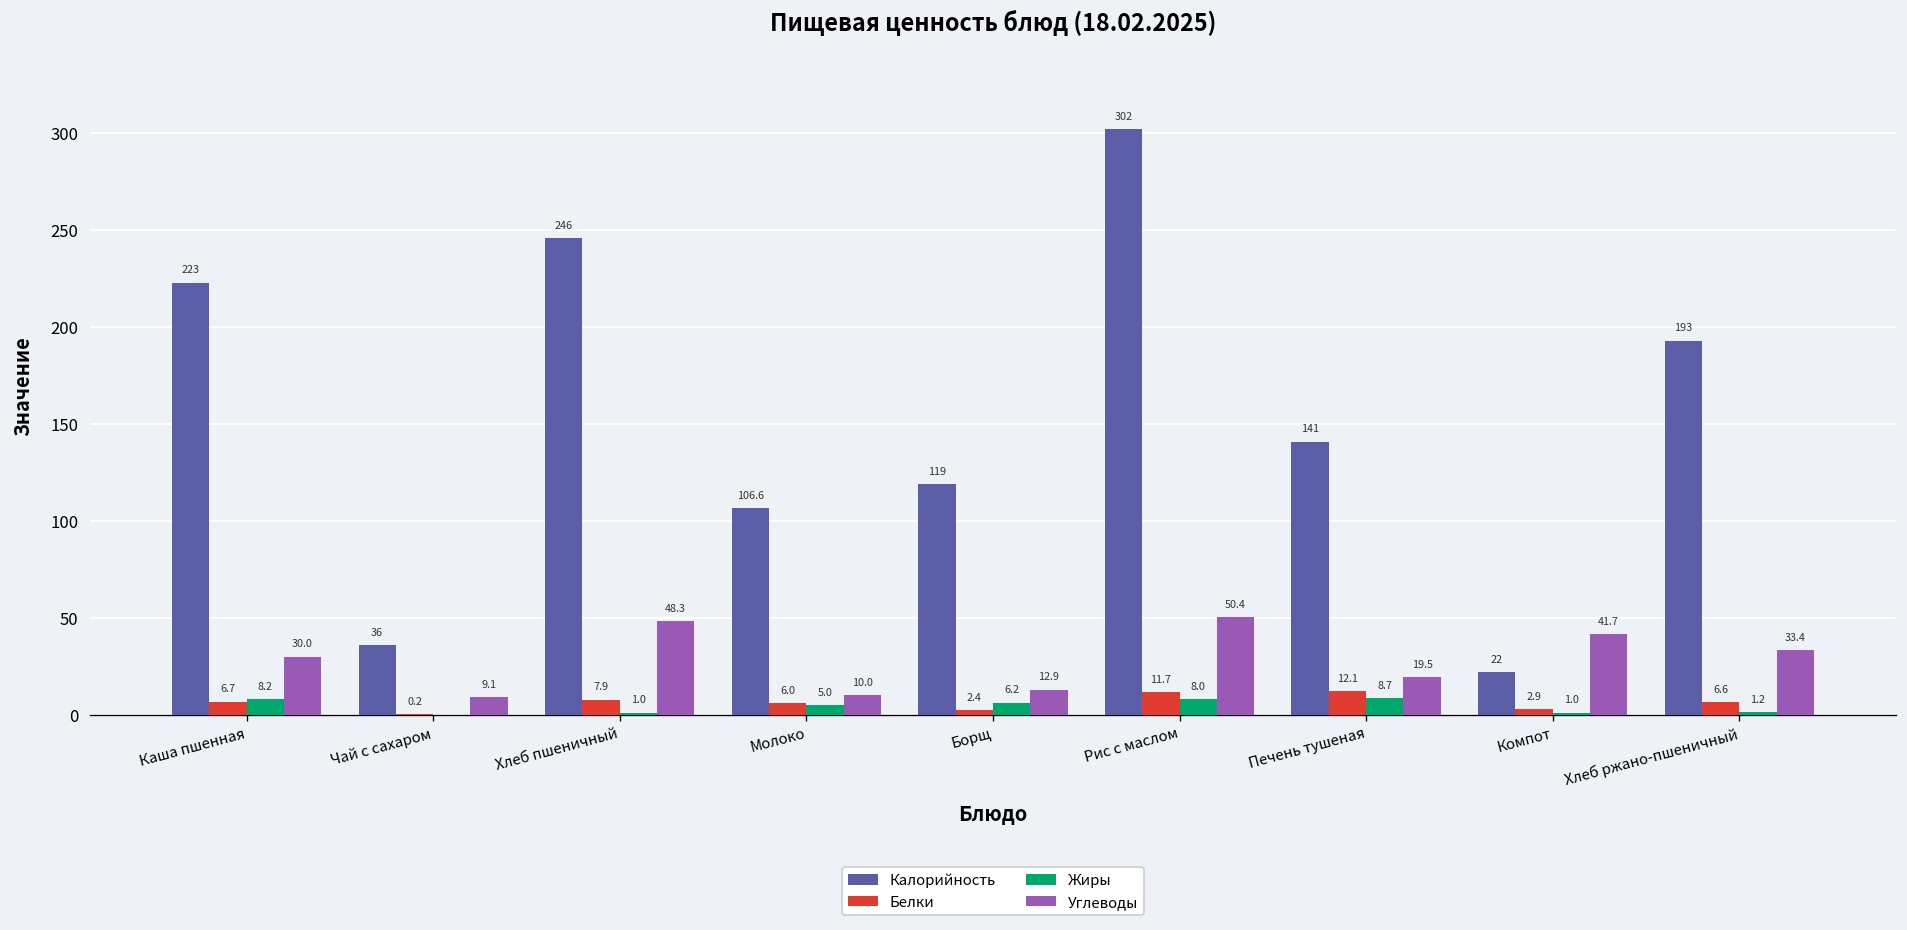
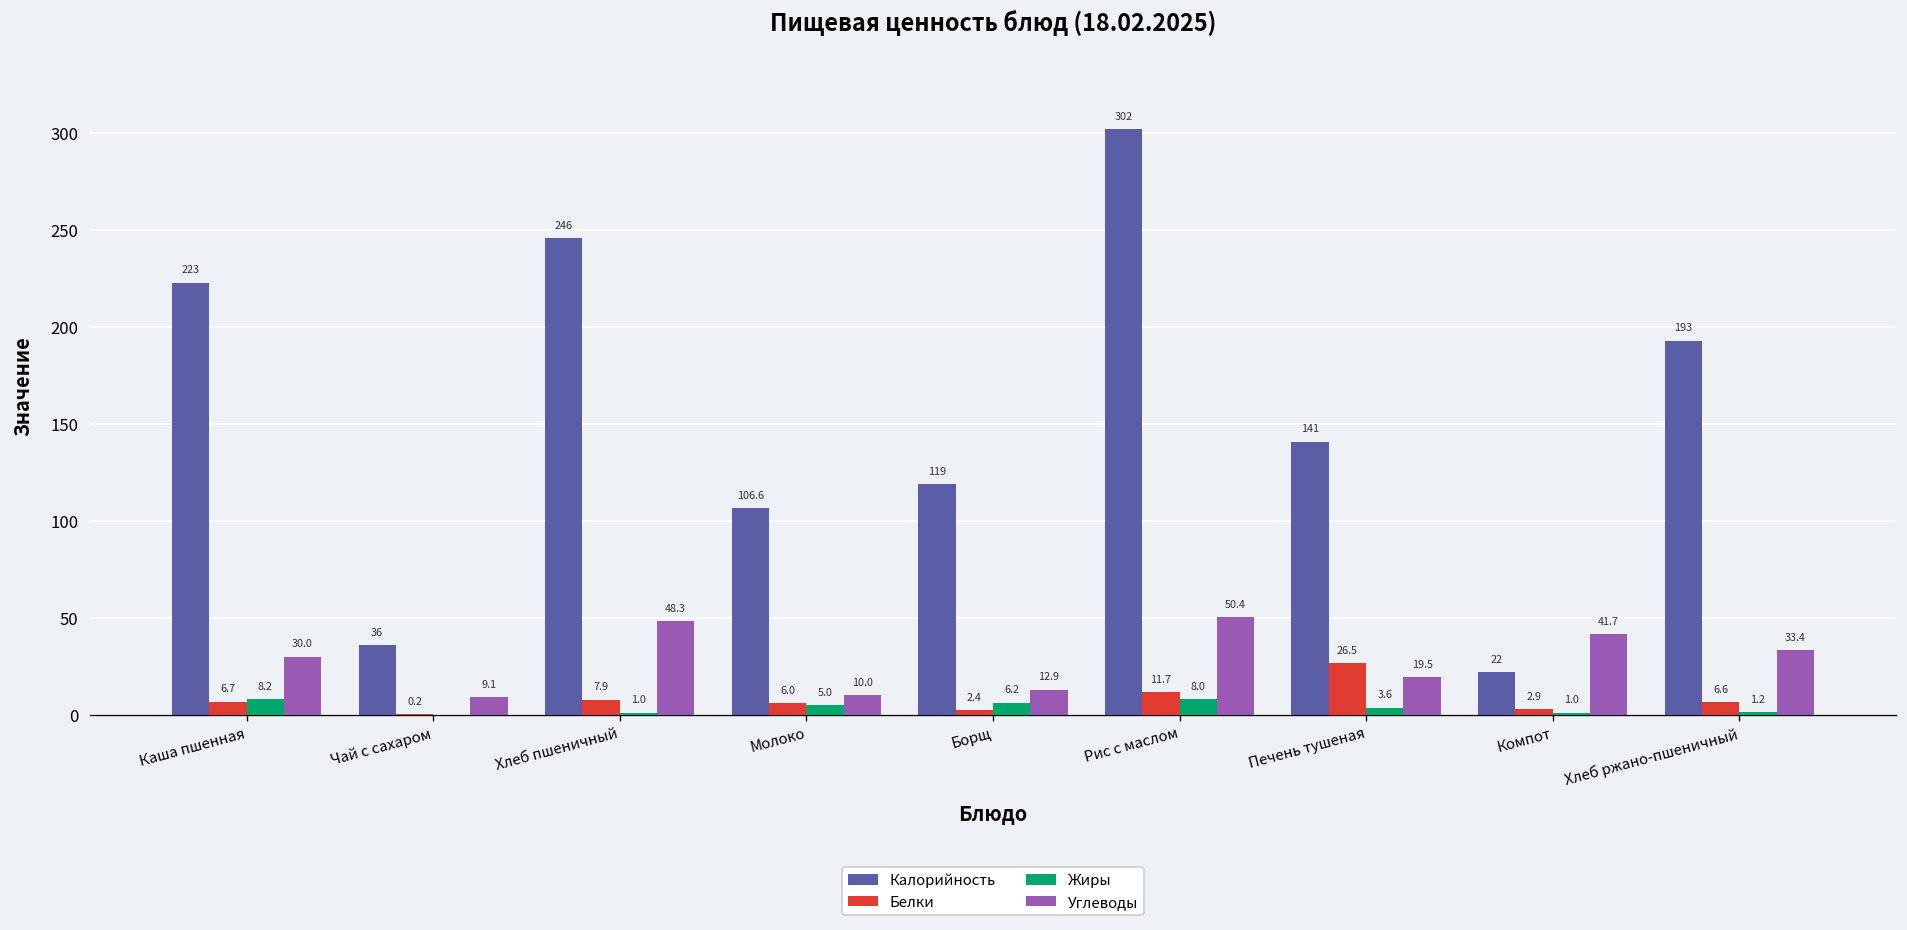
Белки, Печень тушеная: 12.1 -> 26.5
Жиры, Печень тушеная: 8.7 -> 3.6
